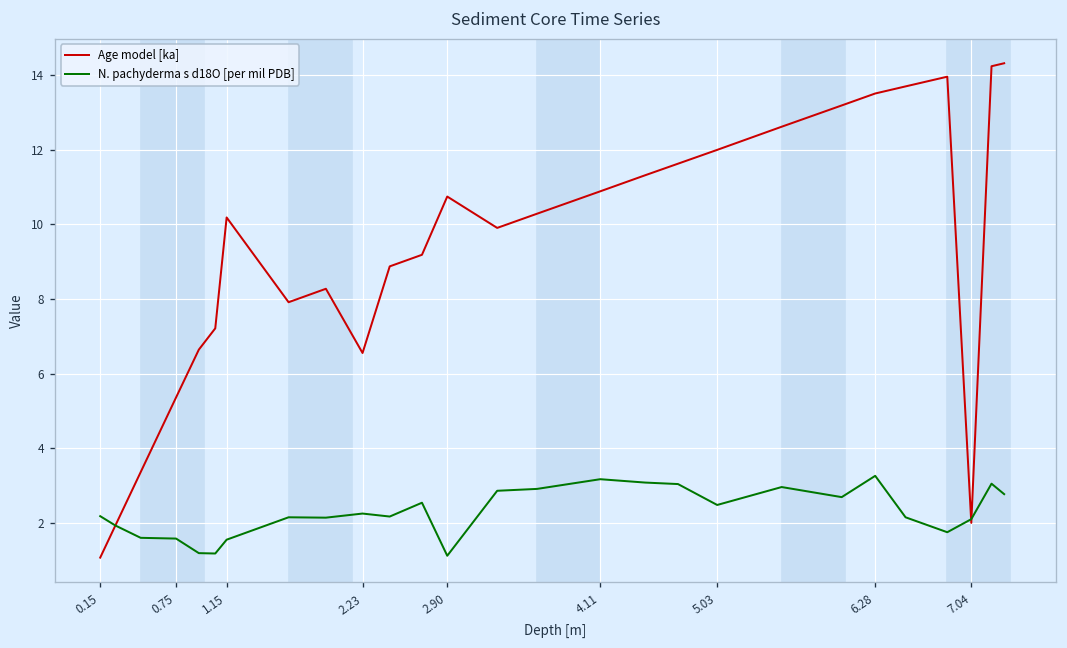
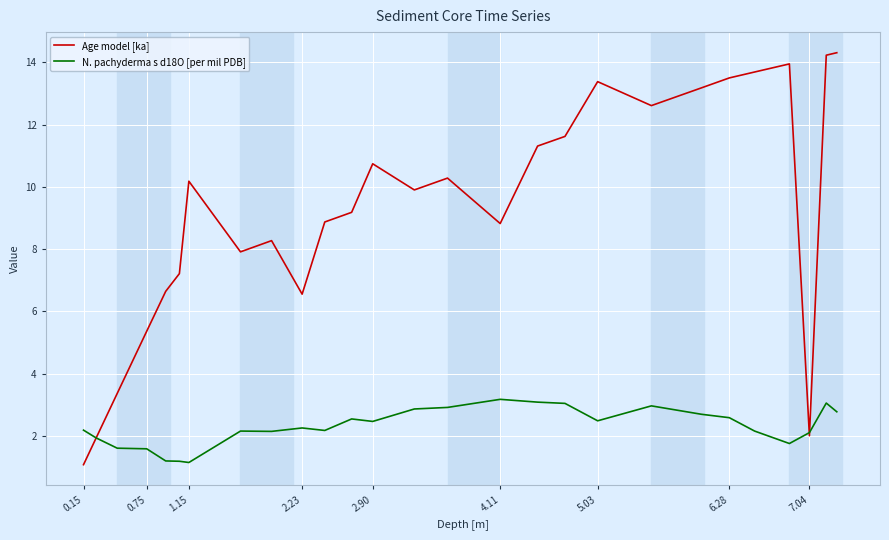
N. pachyderma s d18O [per mil PDB], 1.15: 1.6 -> 1.1
N. pachyderma s d18O [per mil PDB], 2.90: 1.1 -> 2.5
Age model [ka], 4.11: 10.9 -> 8.8
Age model [ka], 5.03: 12.0 -> 13.4
N. pachyderma s d18O [per mil PDB], 6.28: 3.3 -> 2.6
